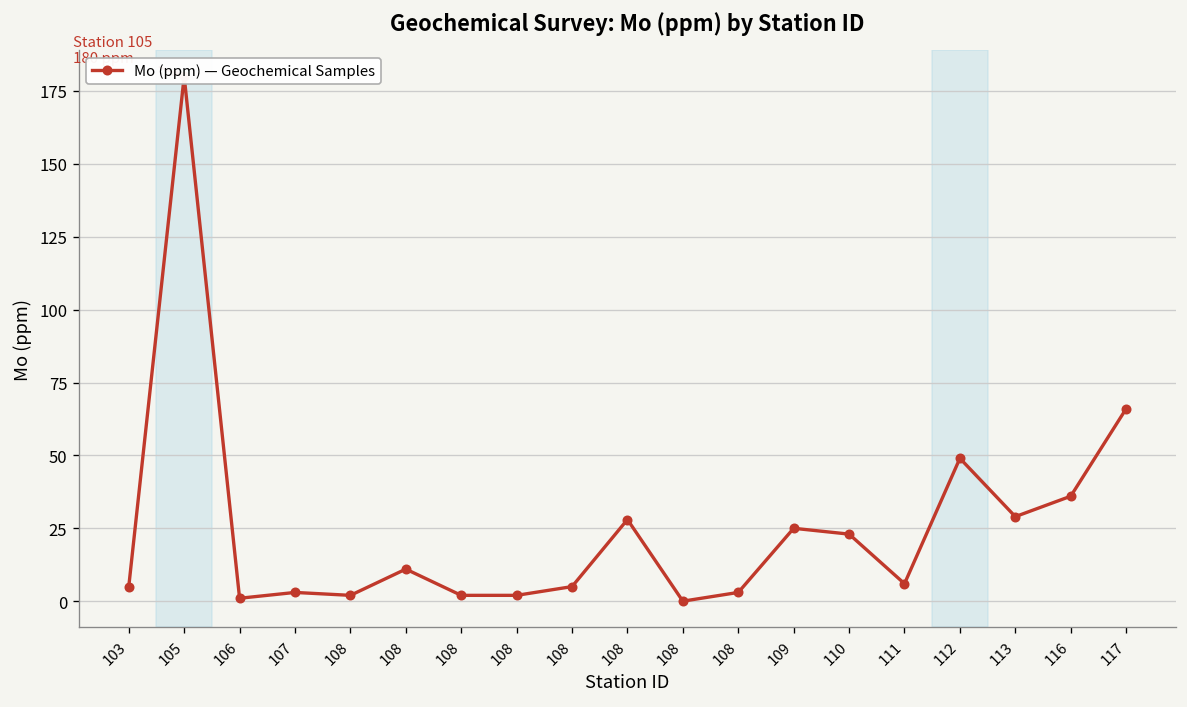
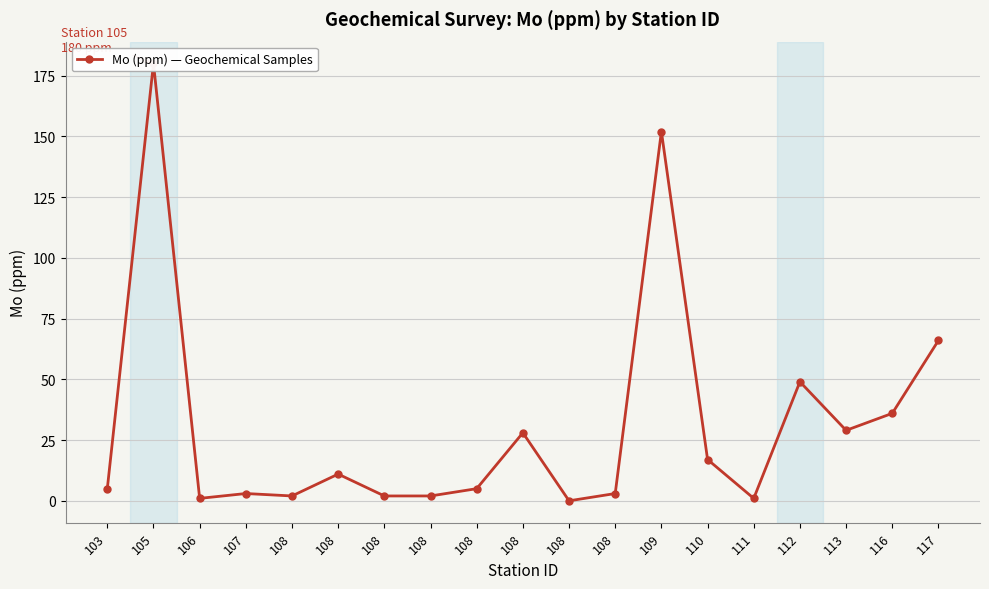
109: 25 -> 152
110: 23 -> 17
111: 6 -> 1
